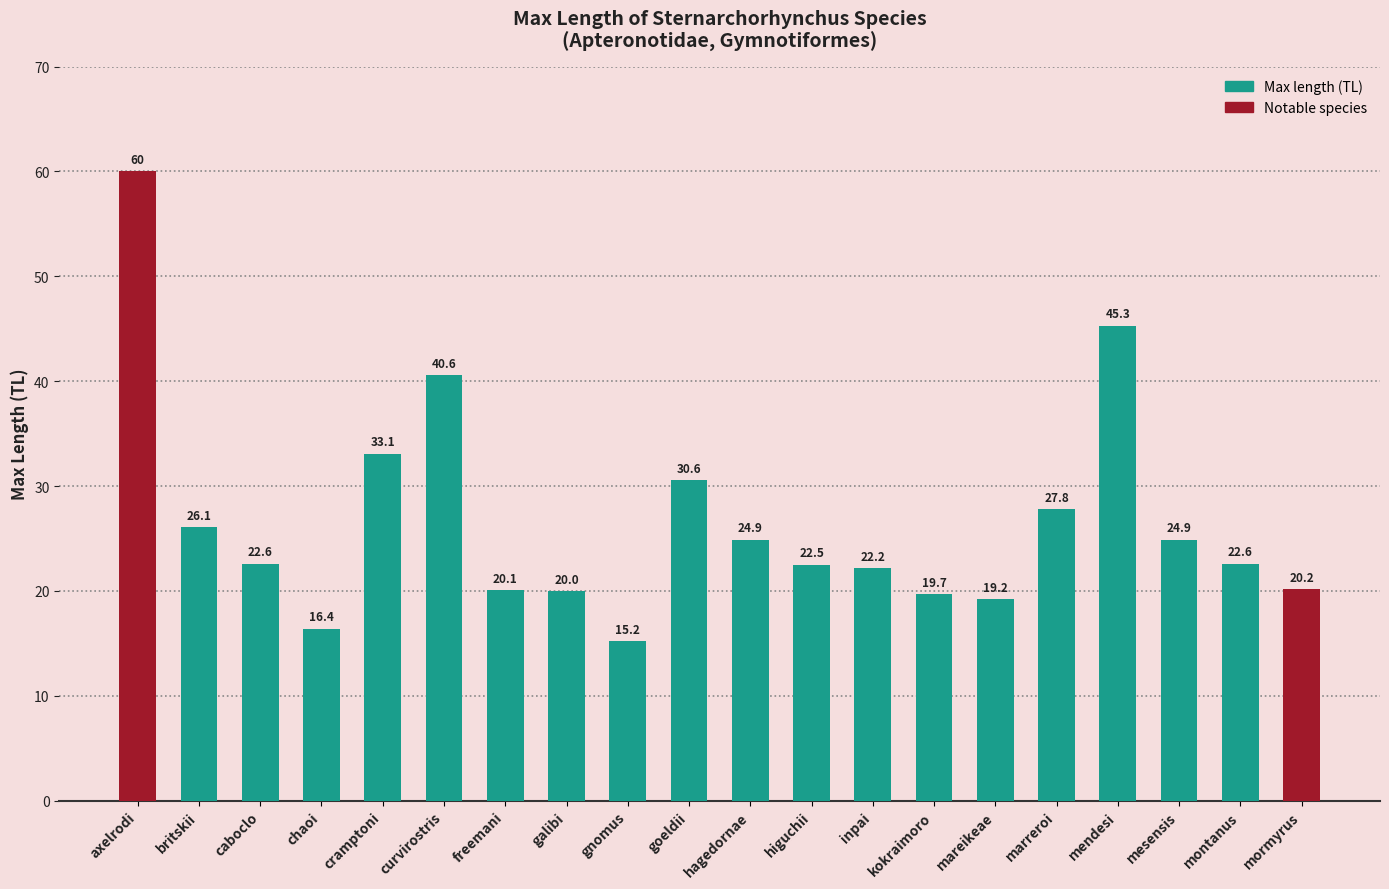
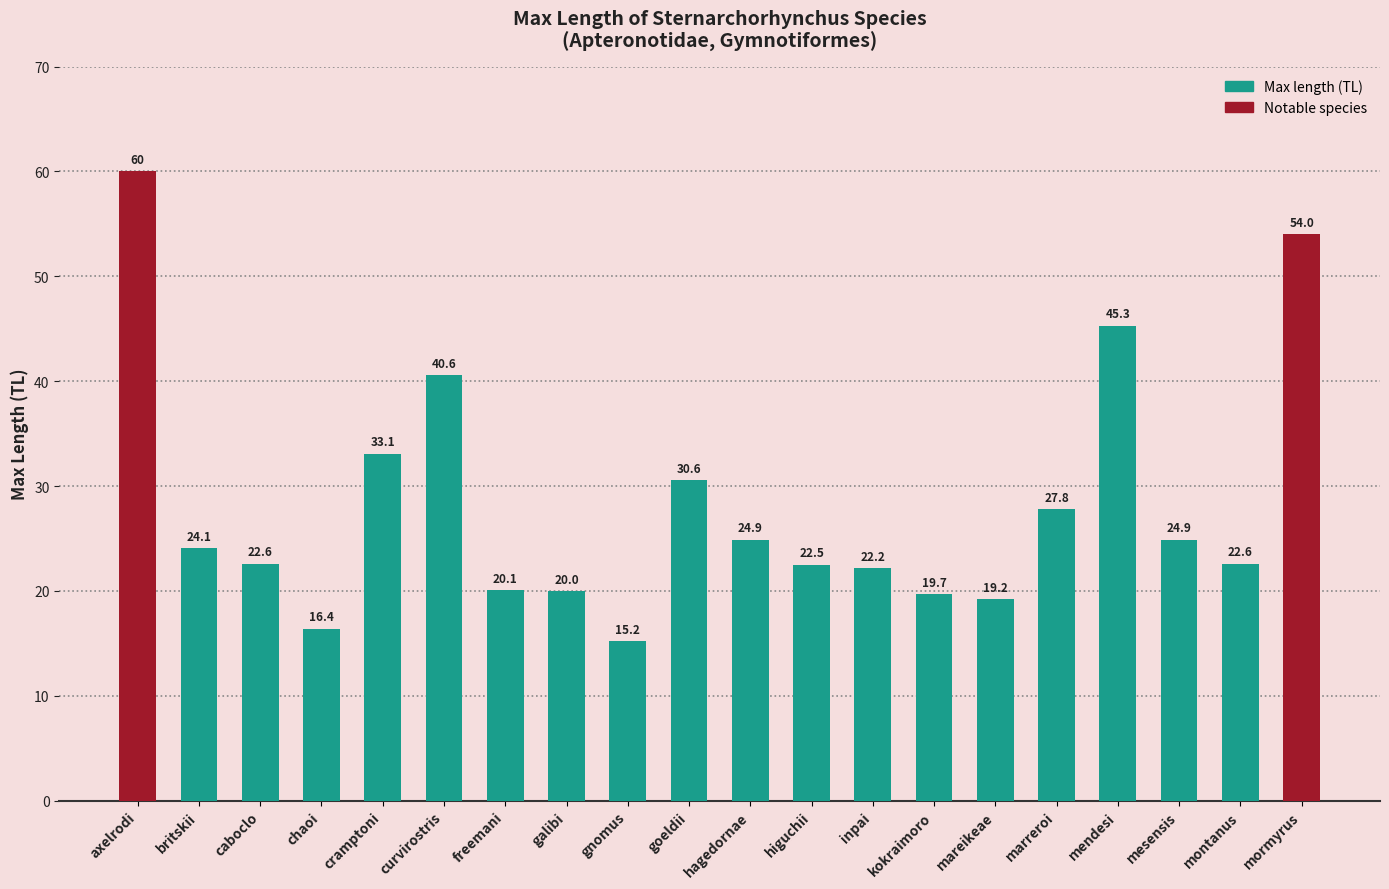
britskii: 26.1 -> 24.1
mormyrus: 20.2 -> 54.0
